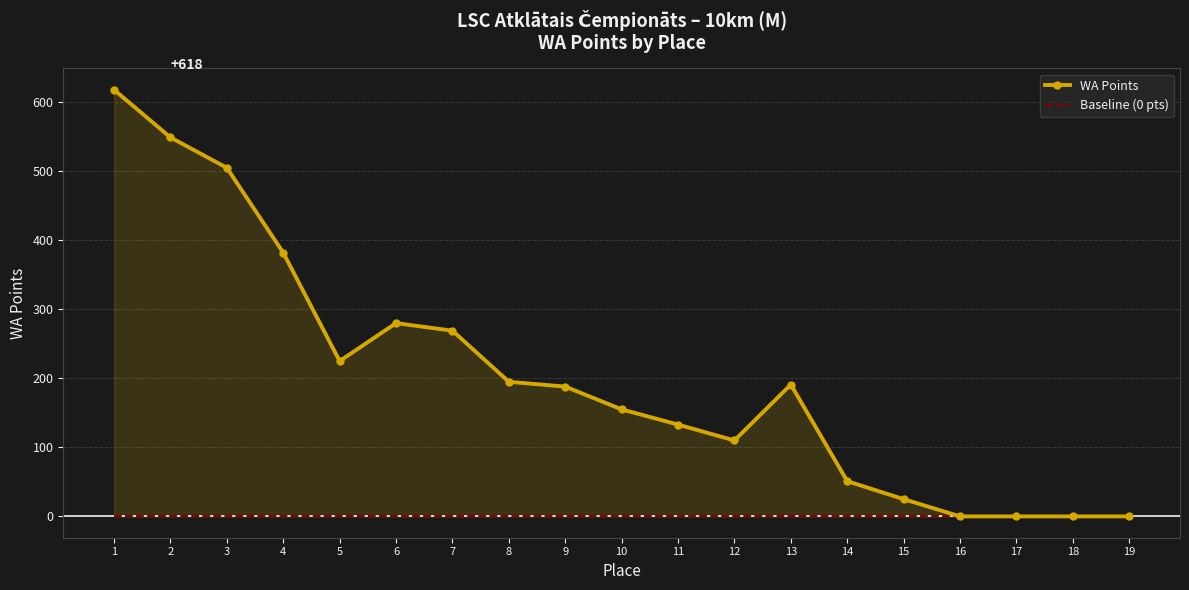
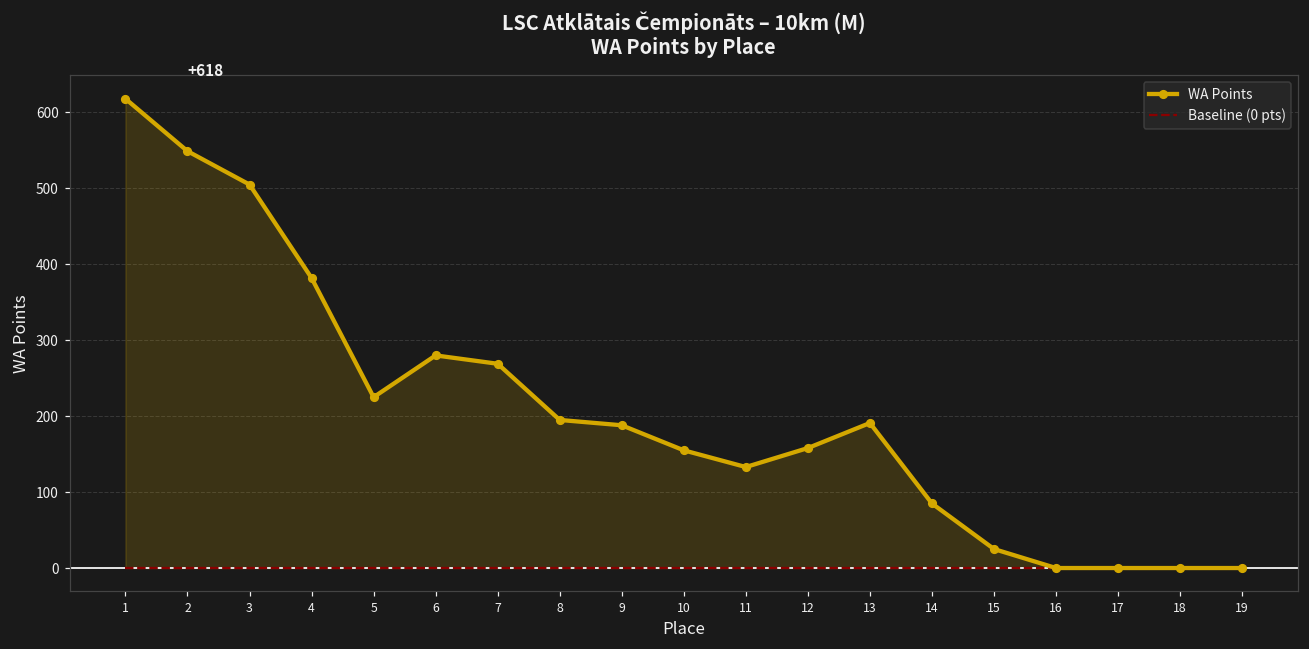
WA Points, 12: 110 -> 160
WA Points, 14: 50 -> 90
